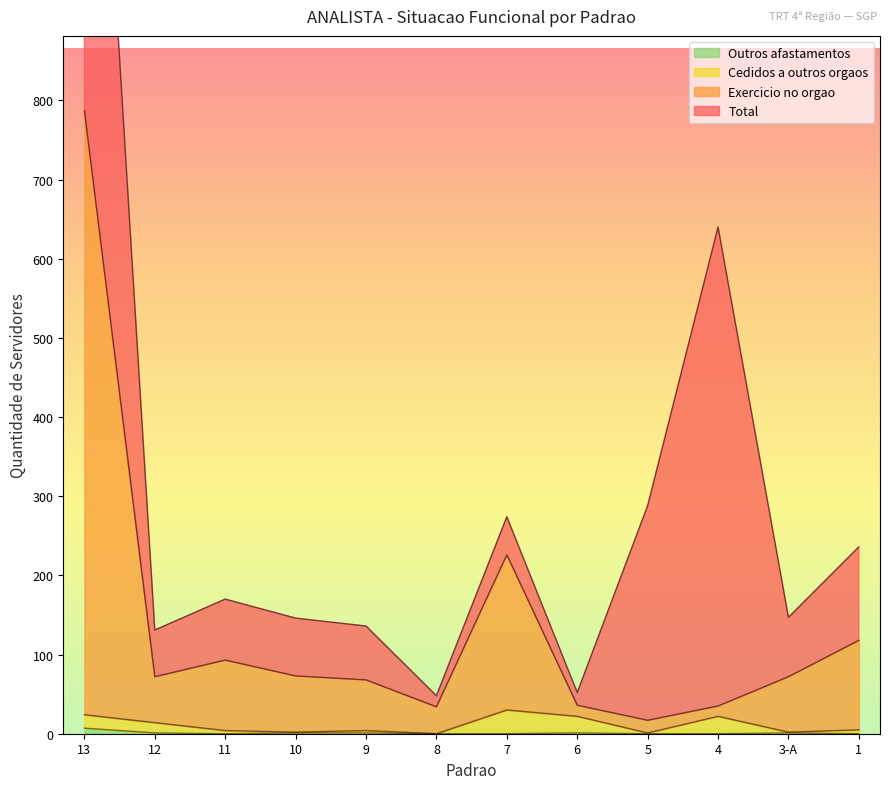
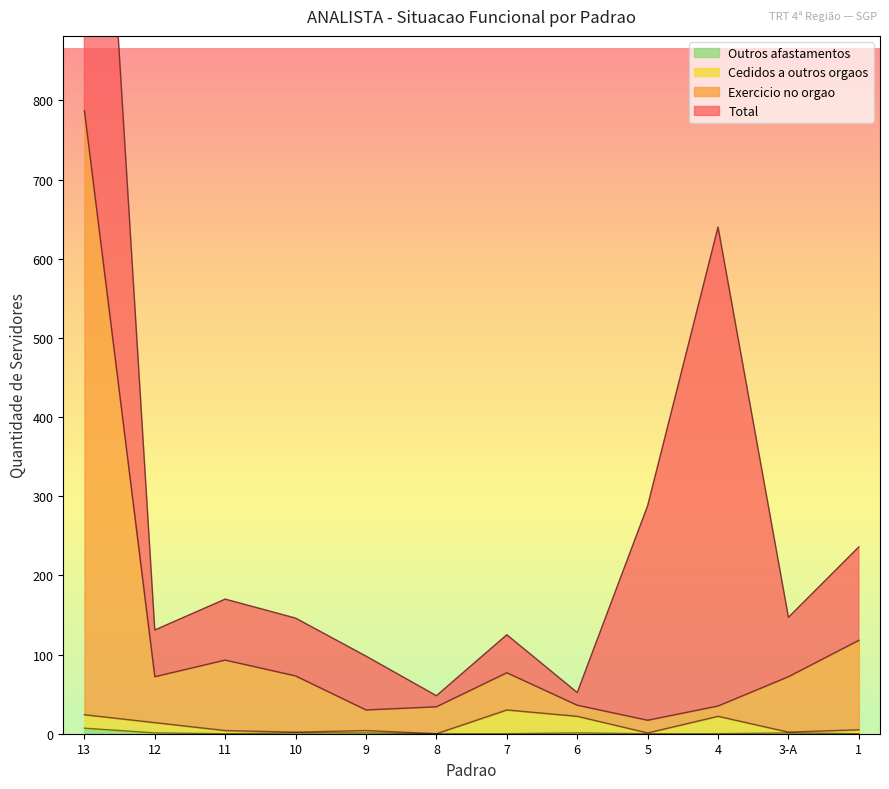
Exercicio no orgao, 9: 60 -> 30
Exercicio no orgao, 7: 200 -> 50
